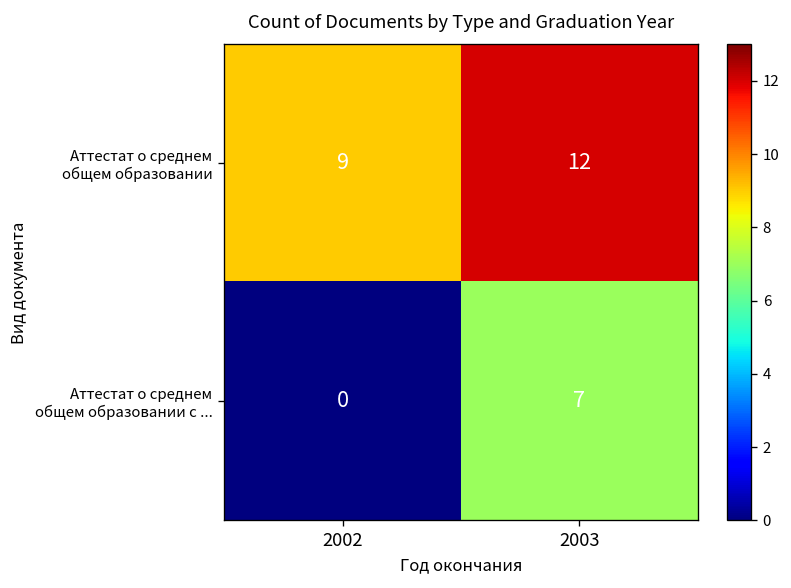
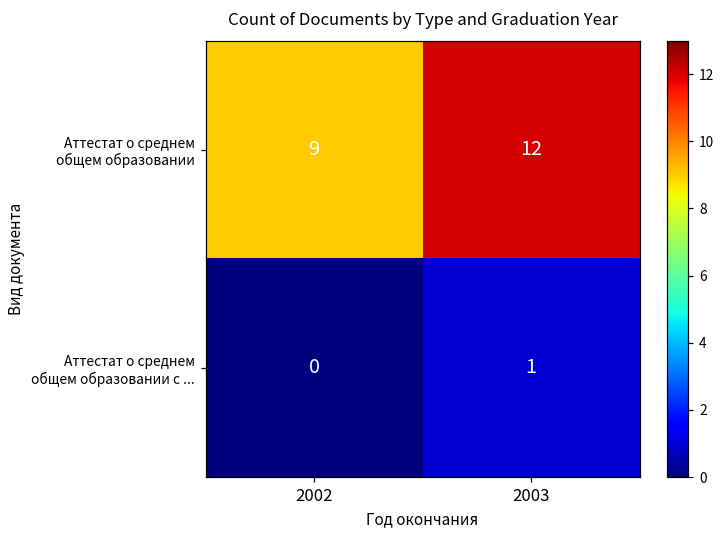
Аттестат о среднем общем образовании с ..., 2003: 7 -> 1
